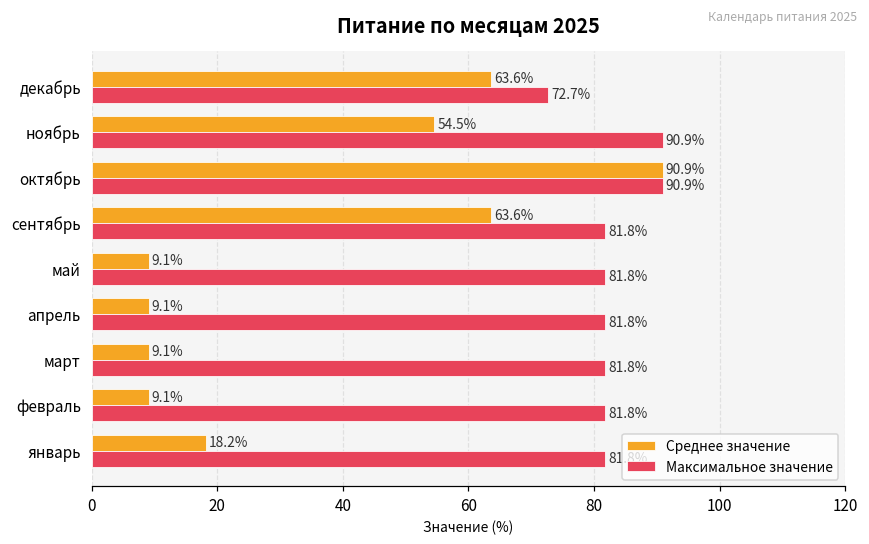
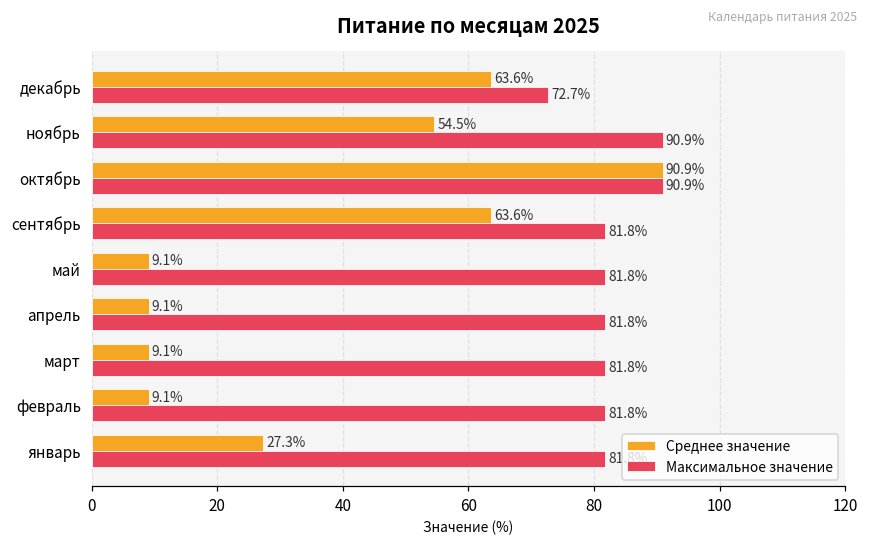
Среднее значение, январь: 18.2% -> 27.3%
